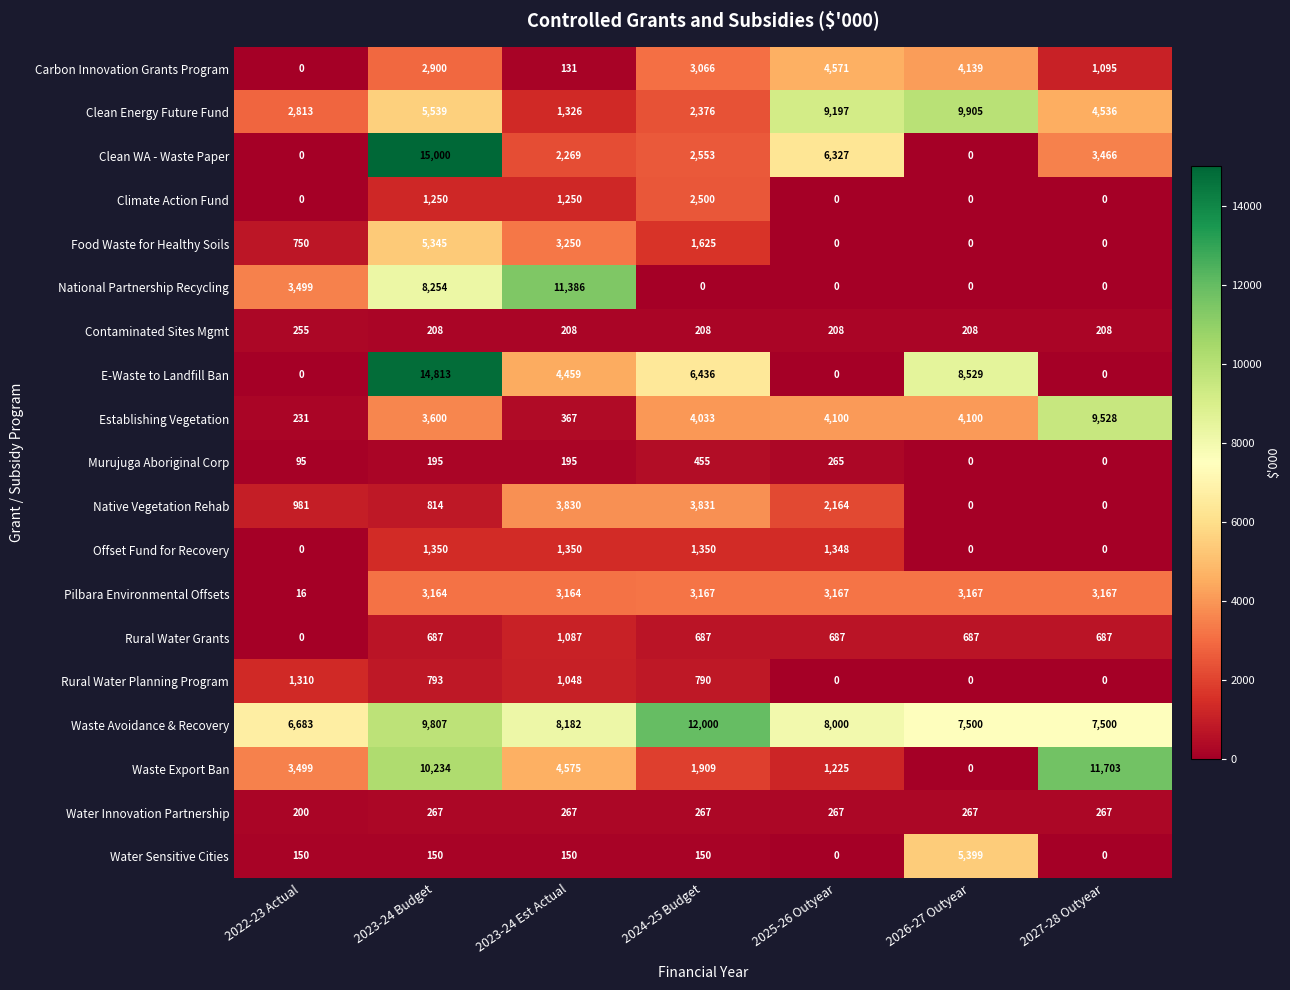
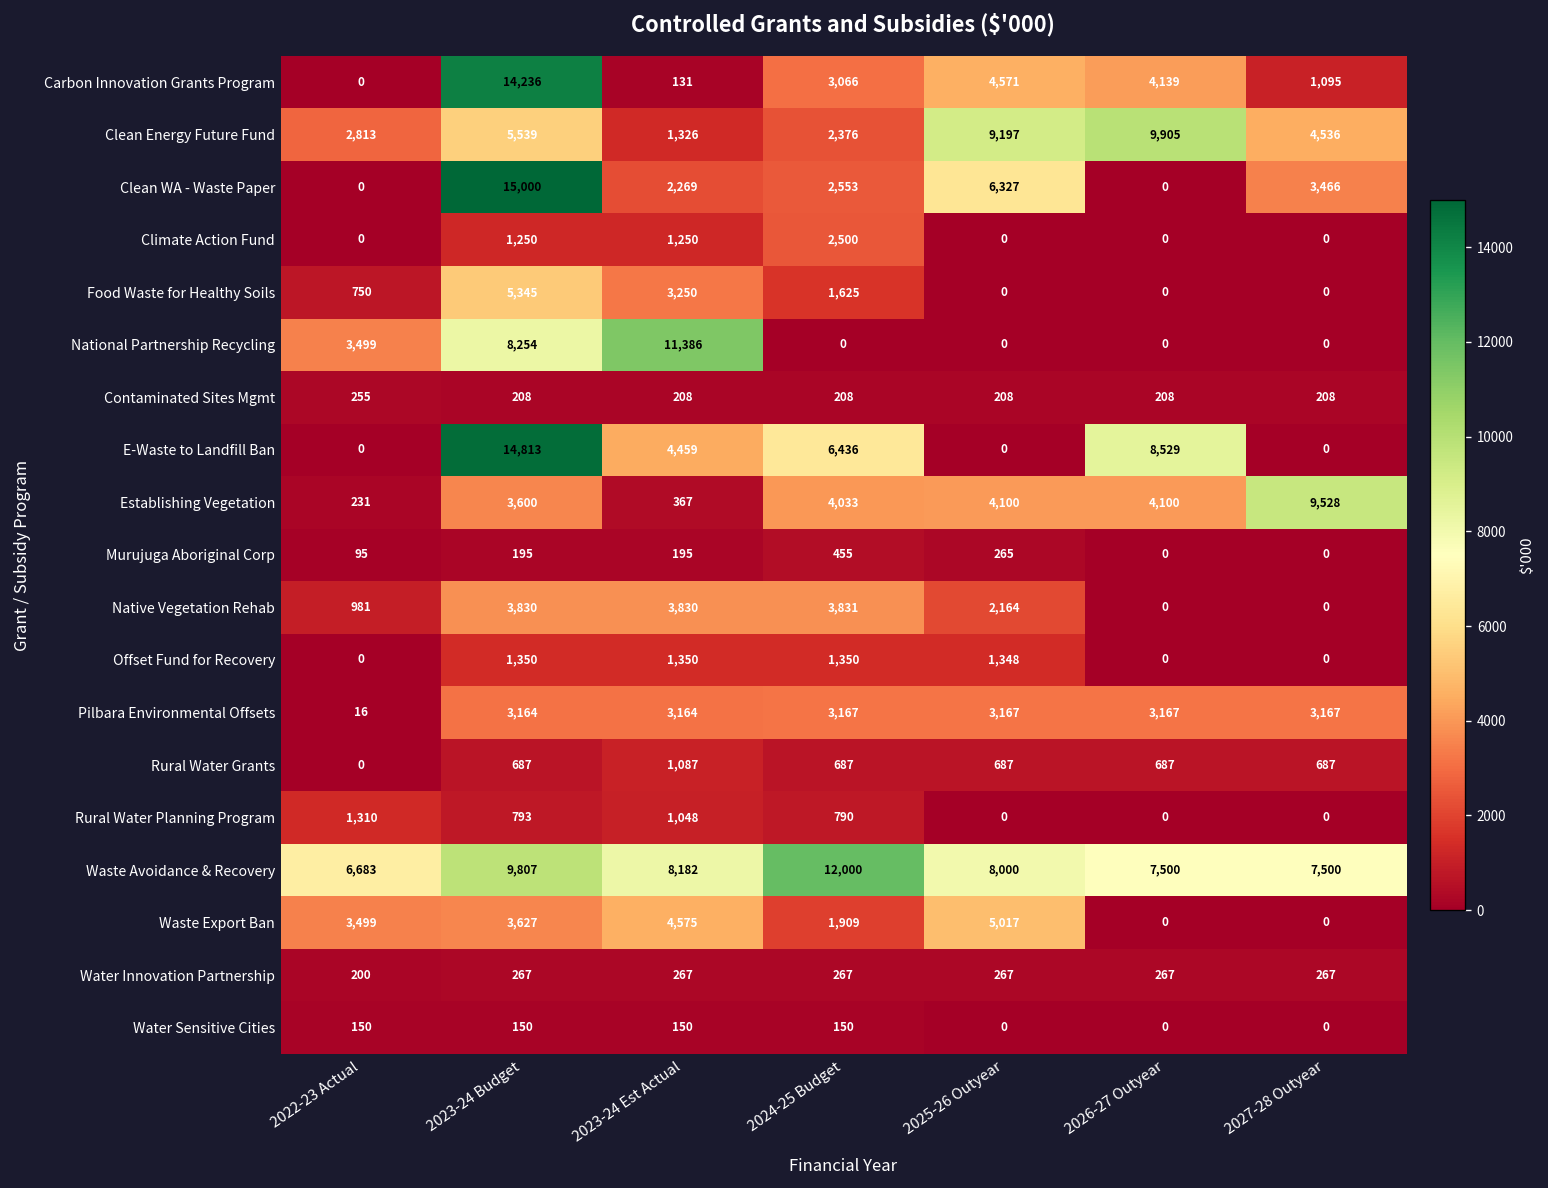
Carbon Innovation Grants Program, 2023-24 Budget: 2,900 -> 14,236
Native Vegetation Rehab, 2023-24 Budget: 814 -> 3,830
Waste Export Ban, 2023-24 Budget: 10,234 -> 3,627
Waste Export Ban, 2025-26 Outyear: 1,225 -> 5,017
Waste Export Ban, 2027-28 Outyear: 11,703 -> 0
Water Sensitive Cities, 2026-27 Outyear: 5,399 -> 0
